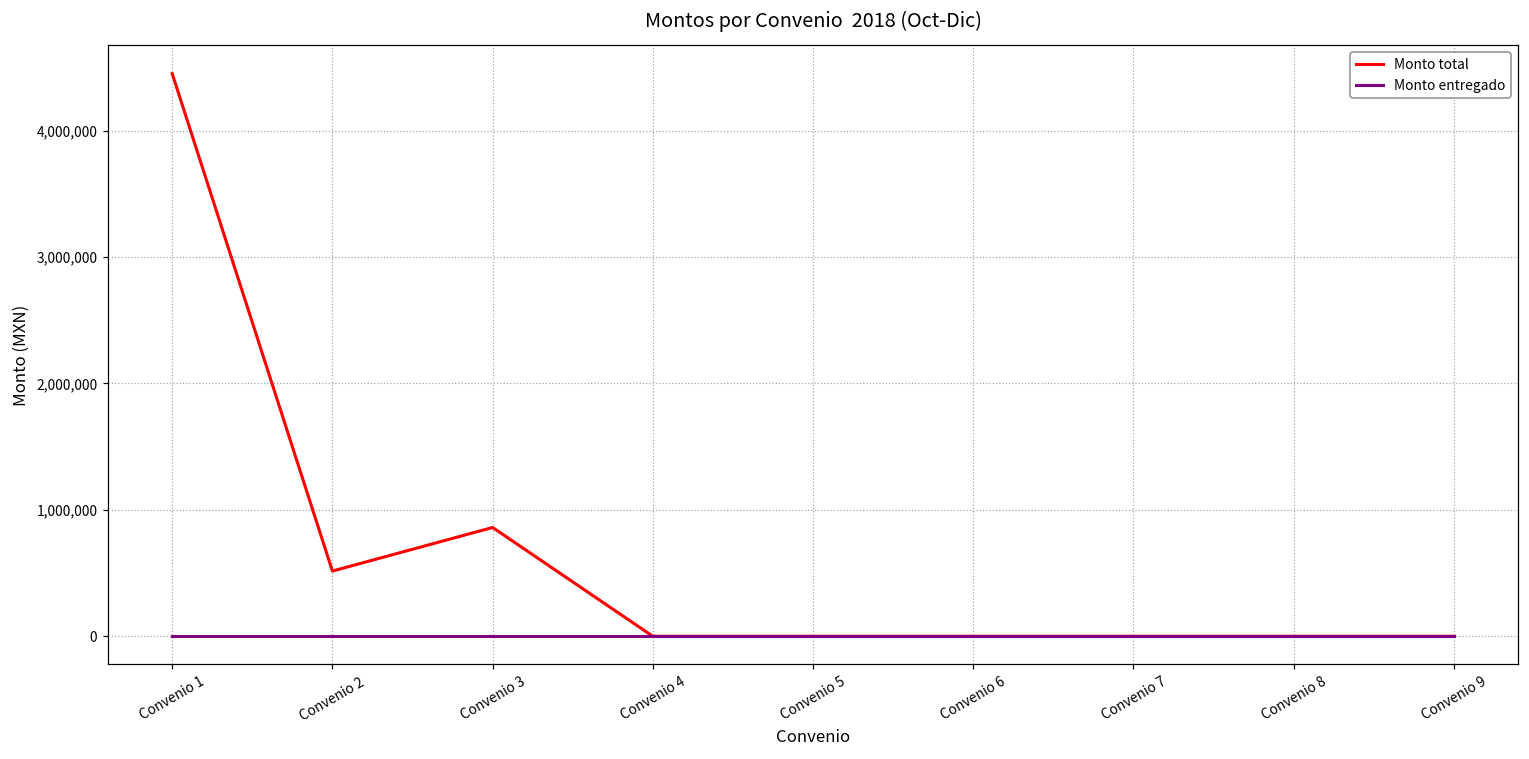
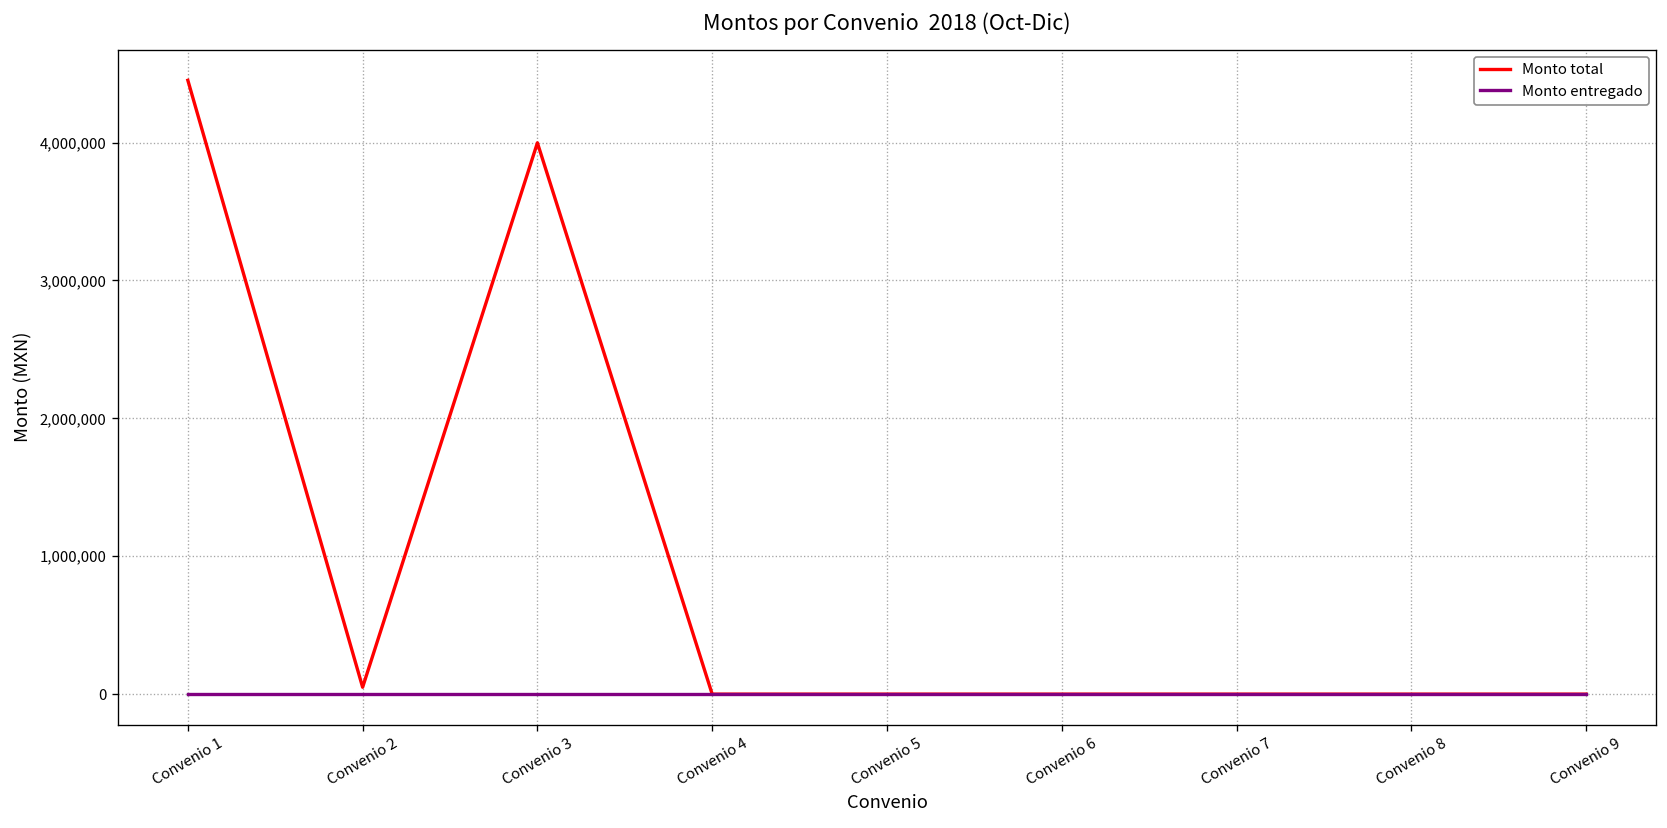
Monto total, Convenio 2: 520,000 -> 50,000
Monto total, Convenio 3: 860,000 -> 4,000,000
